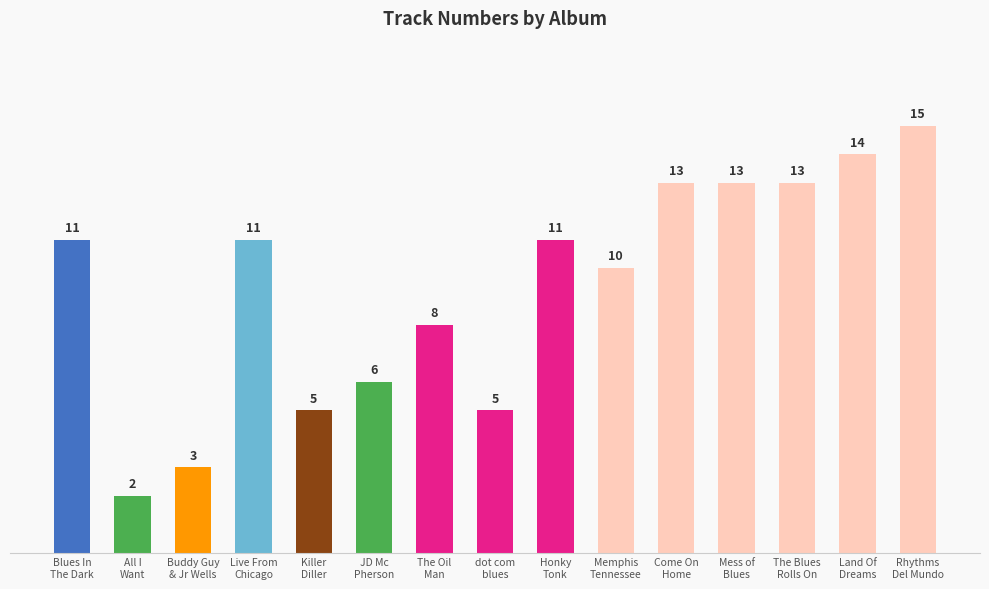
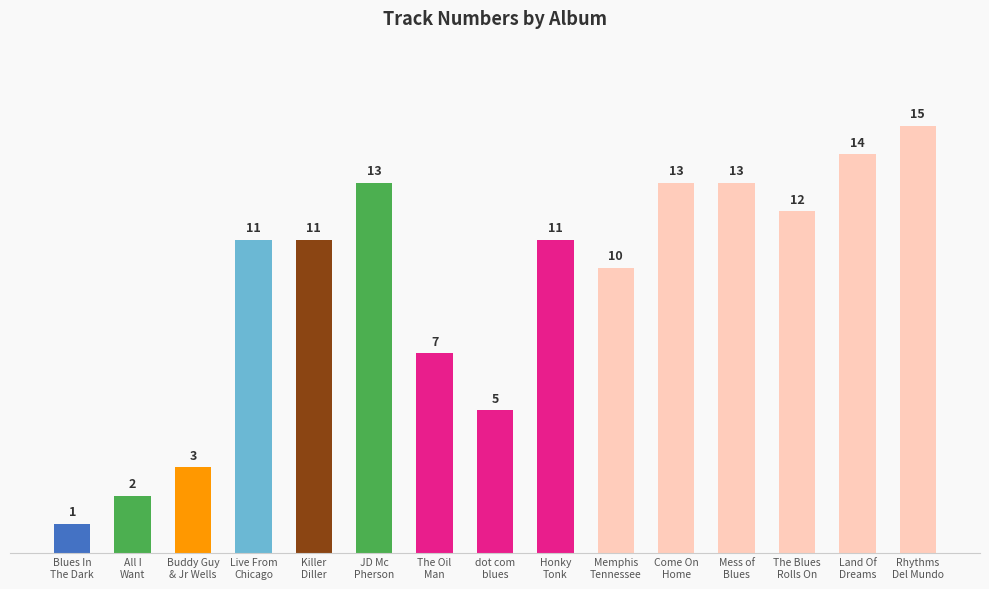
Blues In The Dark: 11 -> 1
Killer Diller: 5 -> 11
JD Mc Pherson: 6 -> 13
The Oil Man: 8 -> 7
The Blues Rolls On: 13 -> 12
